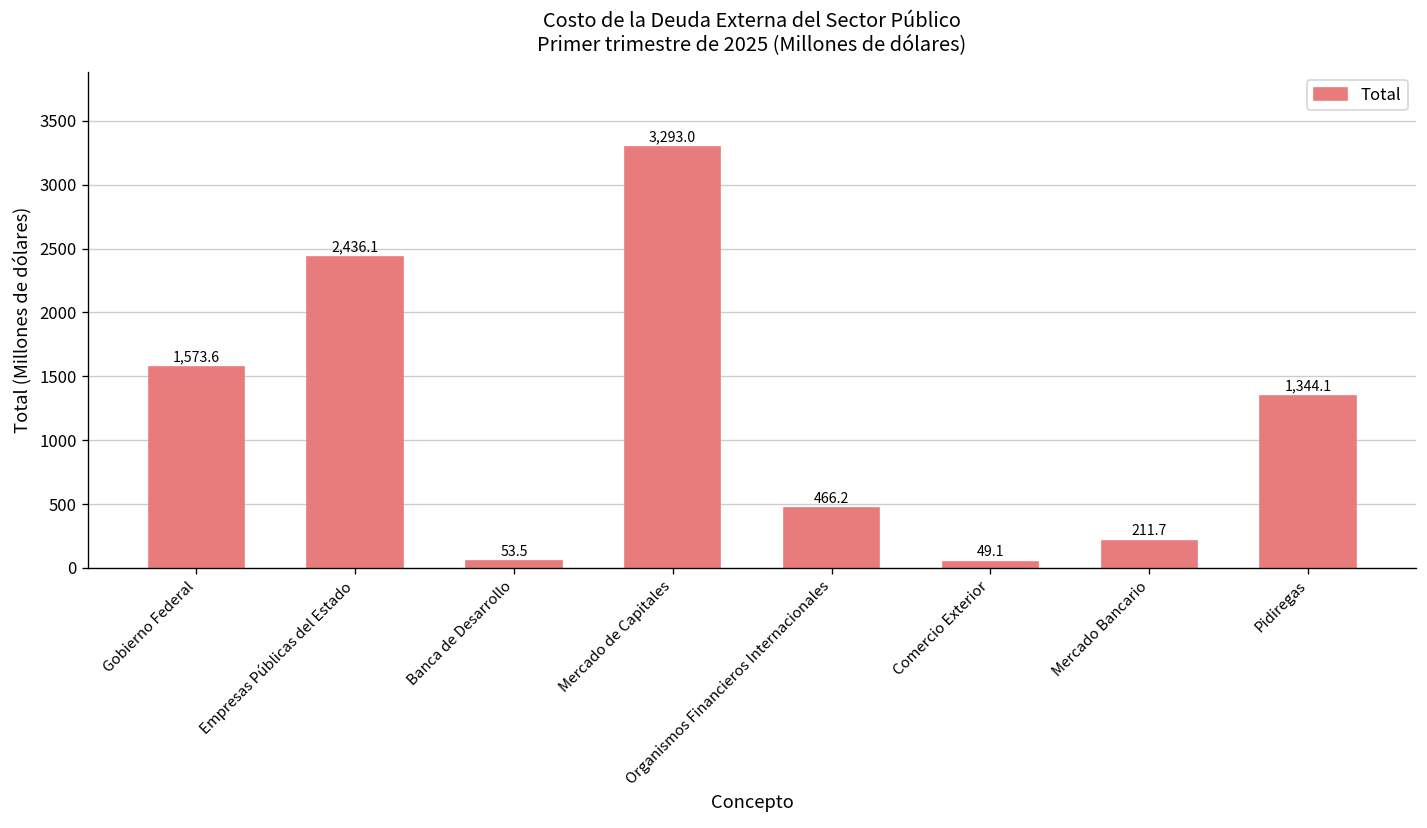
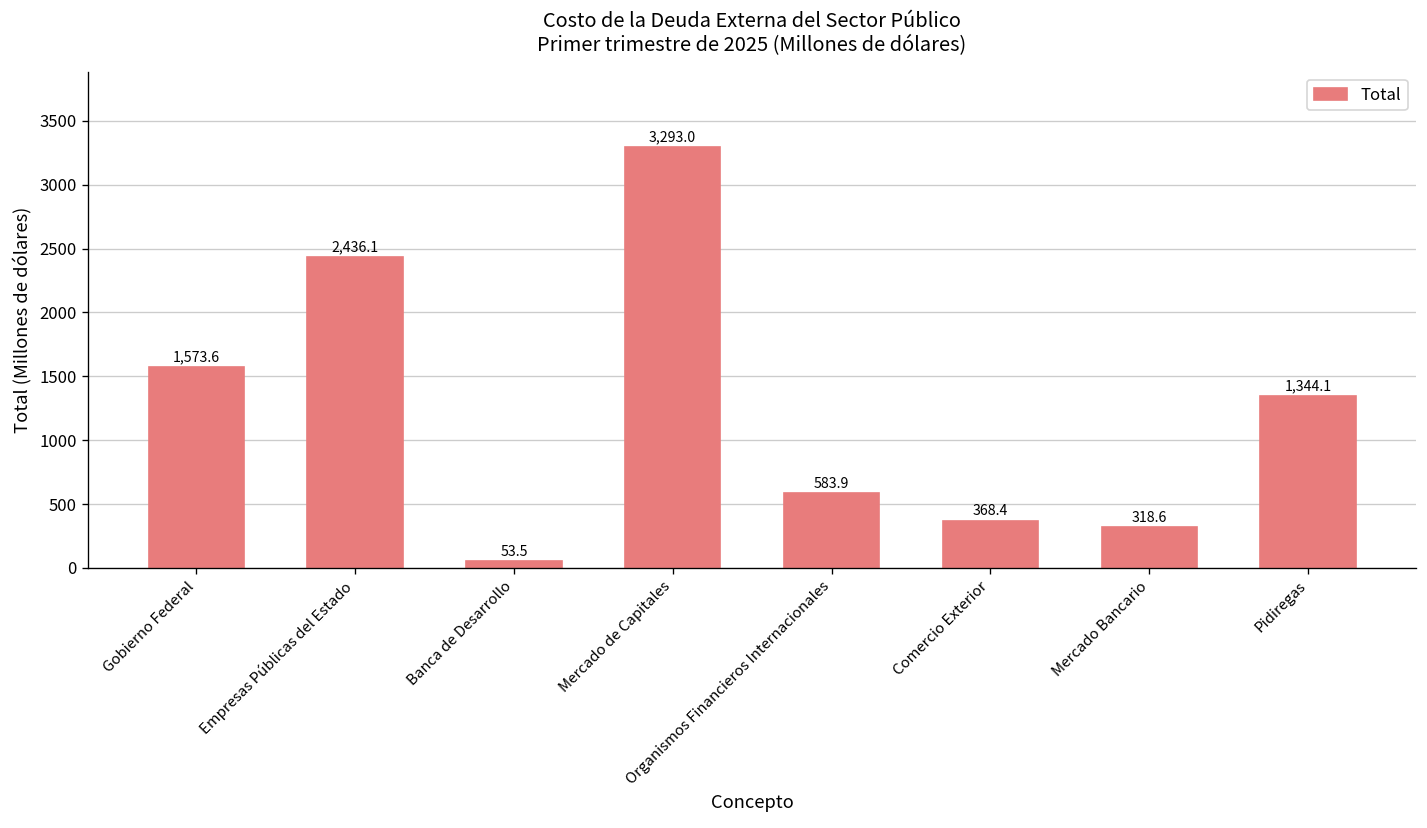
Organismos Financieros Internacionales: 466.2 -> 583.9
Comercio Exterior: 49.1 -> 368.4
Mercado Bancario: 211.7 -> 318.6
